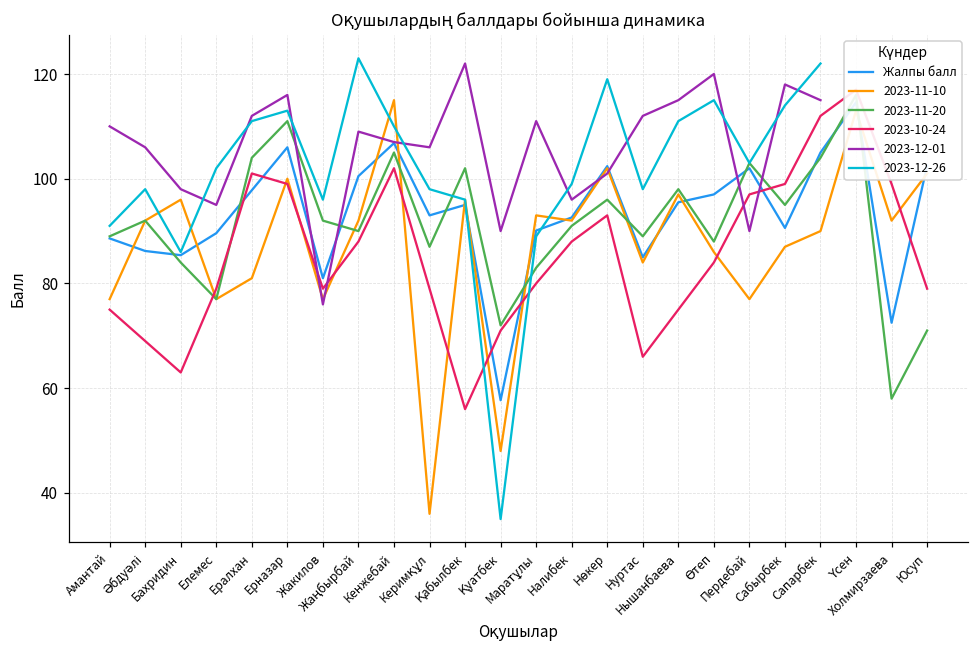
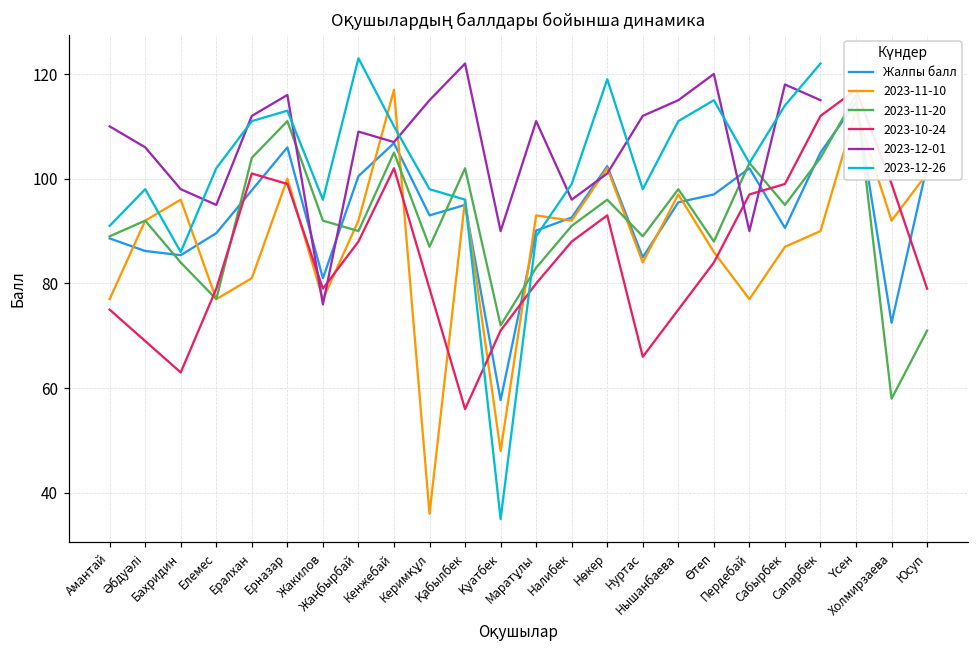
2023-11-10, Кенжебай: 115 -> 117
2023-12-01, Керимқұл: 106 -> 115
